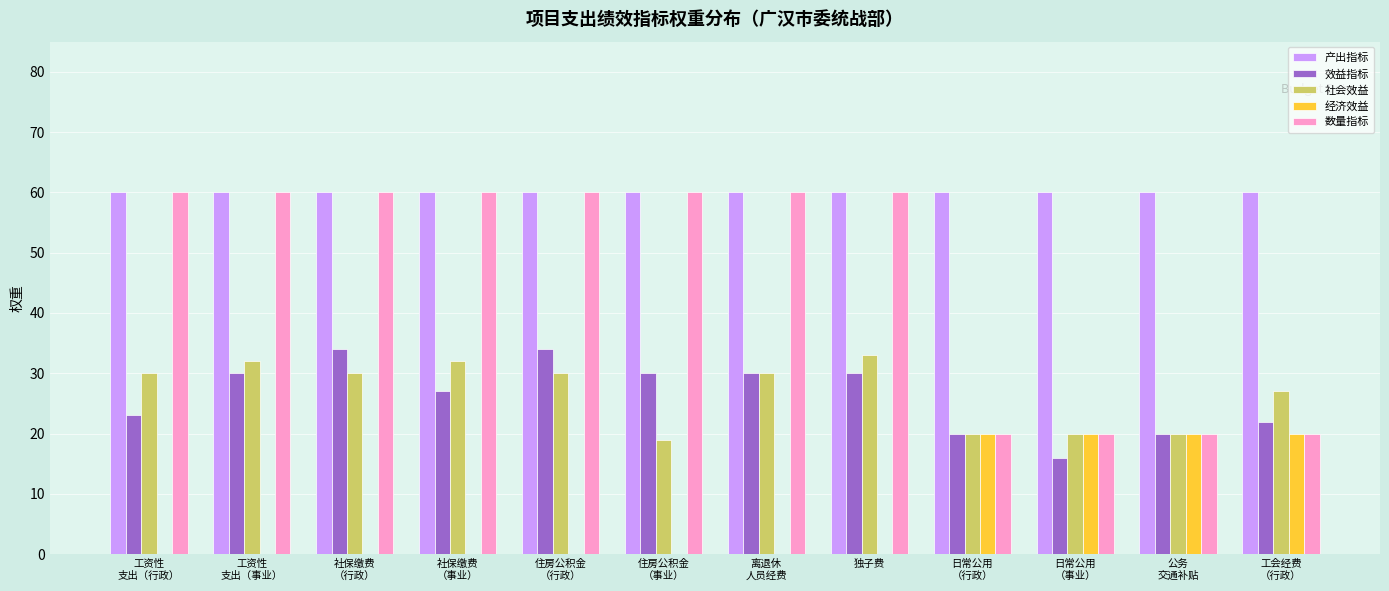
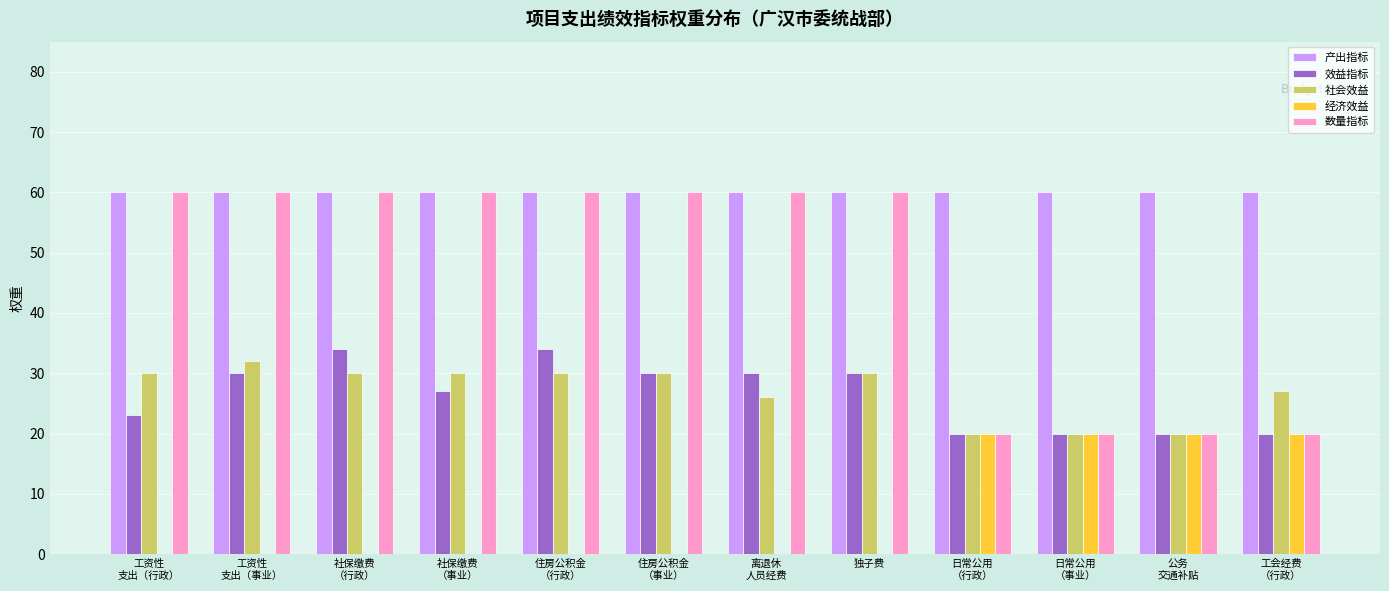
社会效益, 社保缴费 （事业）: 32 -> 30
社会效益, 住房公积金 （事业）: 19 -> 30
社会效益, 离退休 人员经费: 30 -> 26
社会效益, 独子费: 33 -> 30
效益指标, 日常公用 （事业）: 16 -> 20
效益指标, 工会经费 （行政）: 22 -> 20
